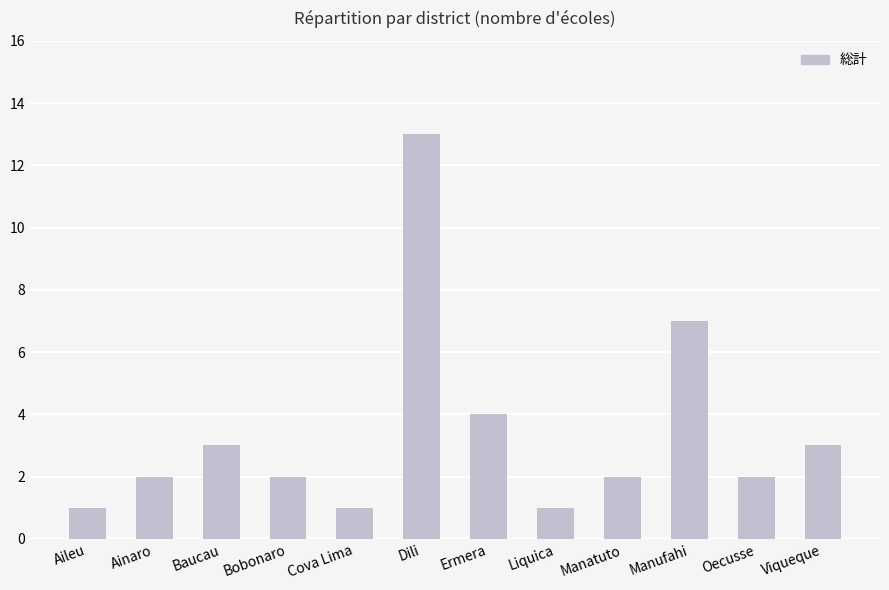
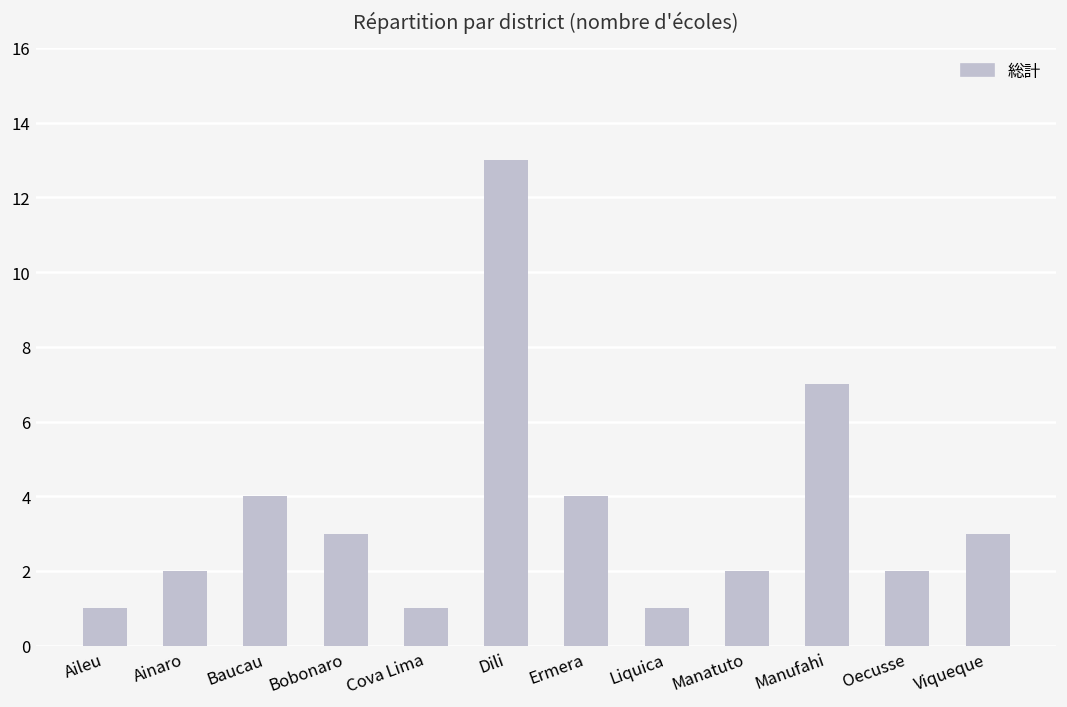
Baucau: 3 -> 4
Bobonaro: 2 -> 3
